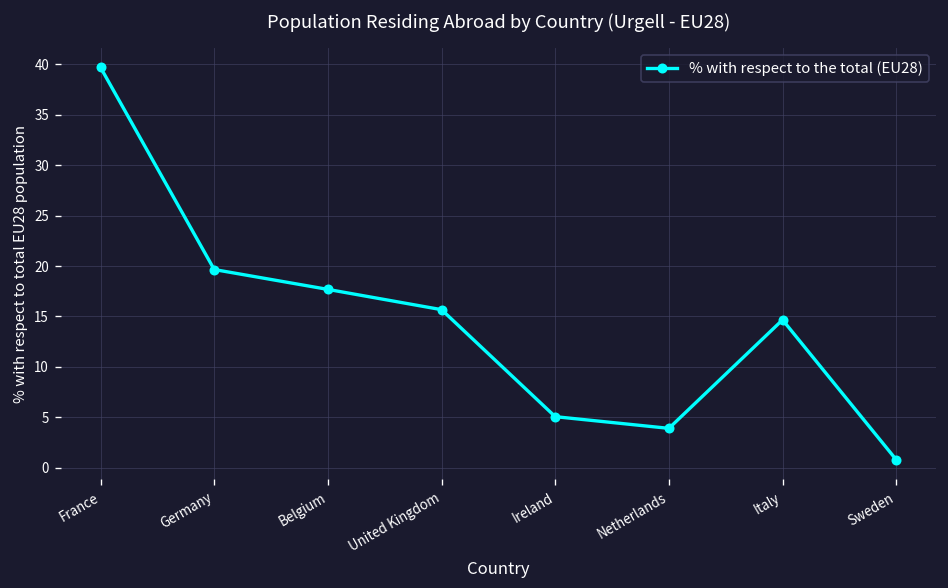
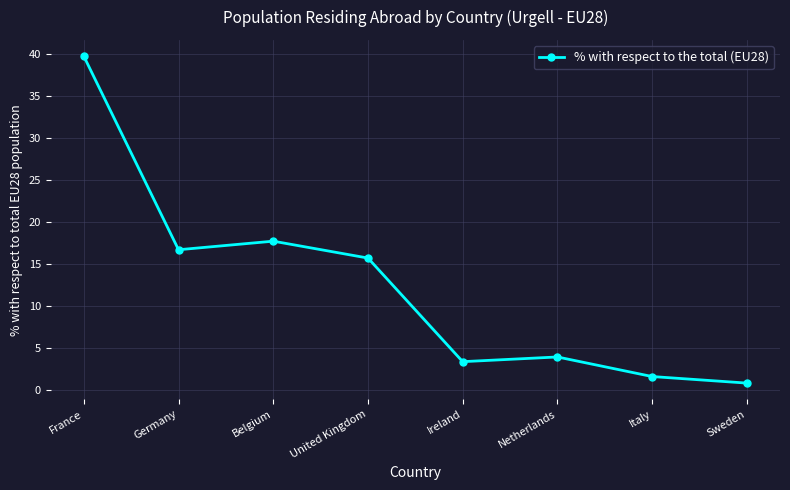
Germany: 20 -> 17
Ireland: 5 -> 3
Italy: 15 -> 2
